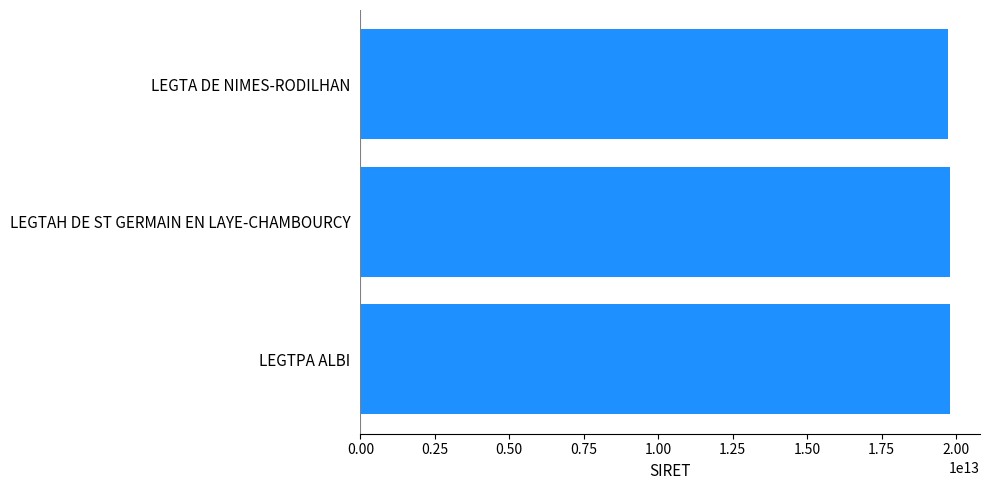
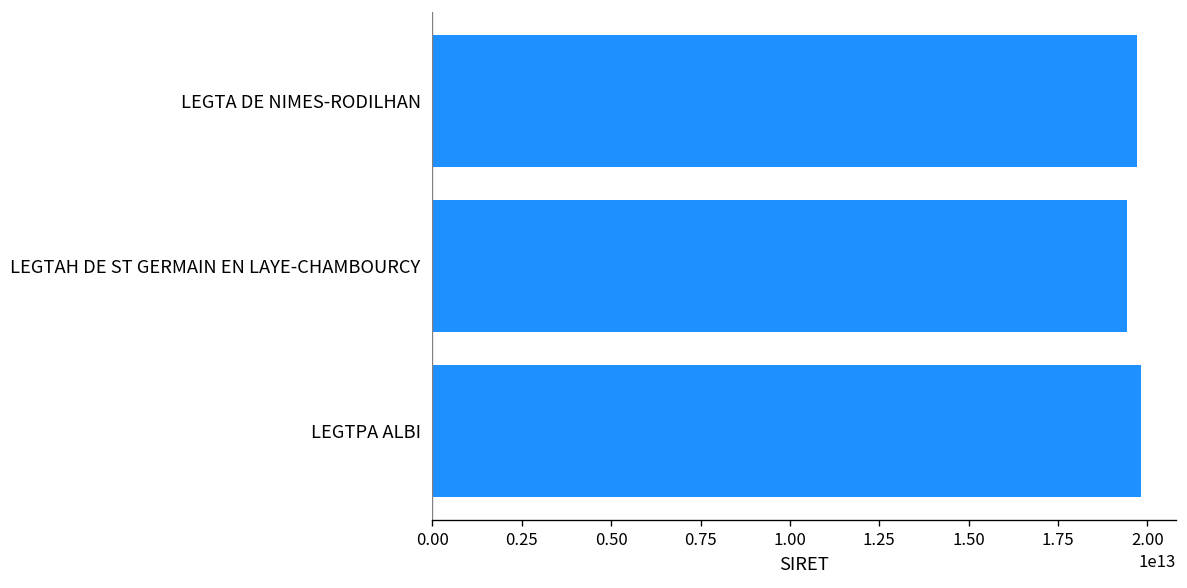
LEGTAH DE ST GERMAIN EN LAYE-CHAMBOURCY: 19800000000000 -> 19400000000000
